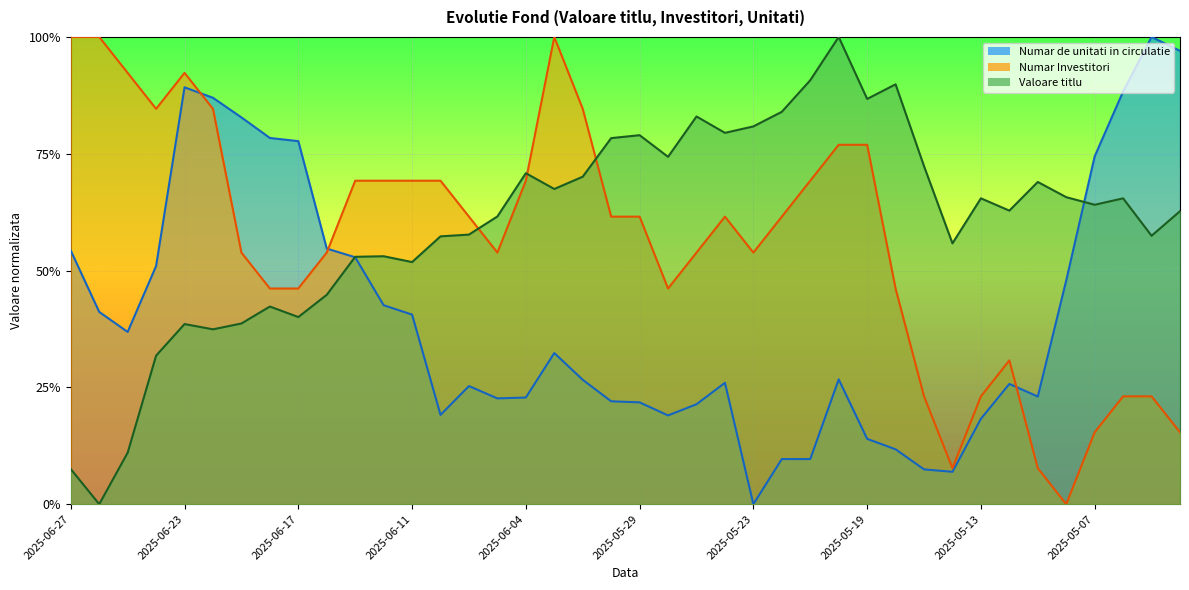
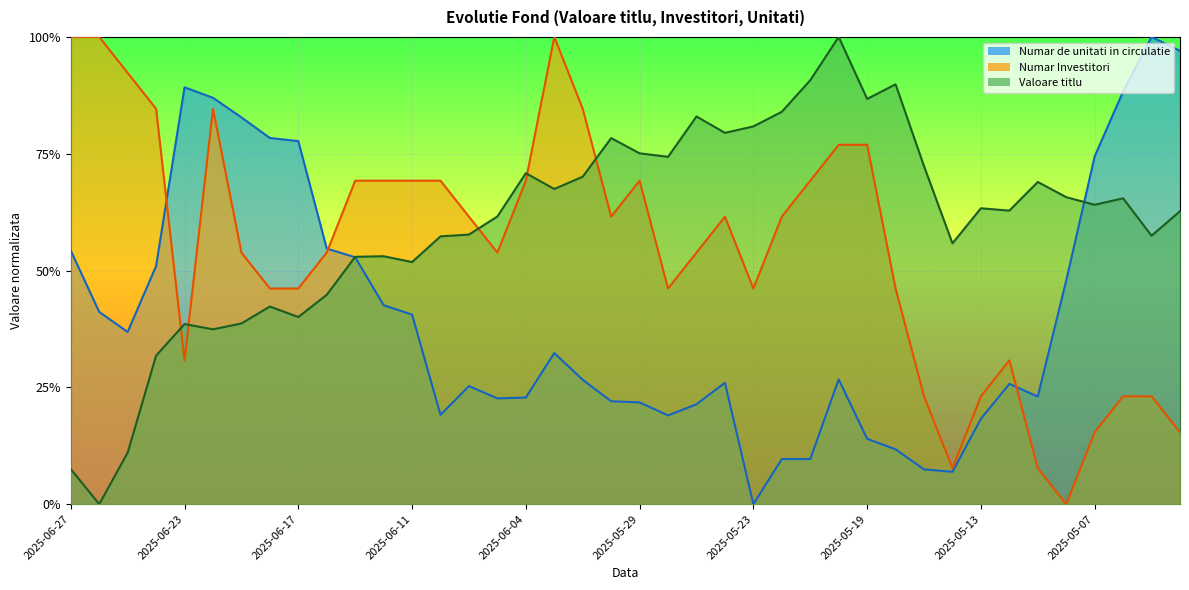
Numar Investitori, 2025-06-23: 92% -> 31%
Numar Investitori, 2025-05-29: 62% -> 69%
Valoare titlu, 2025-05-29: 79% -> 75%
Numar Investitori, 2025-05-23: 54% -> 46%
Valoare titlu, 2025-05-13: 65% -> 63%
